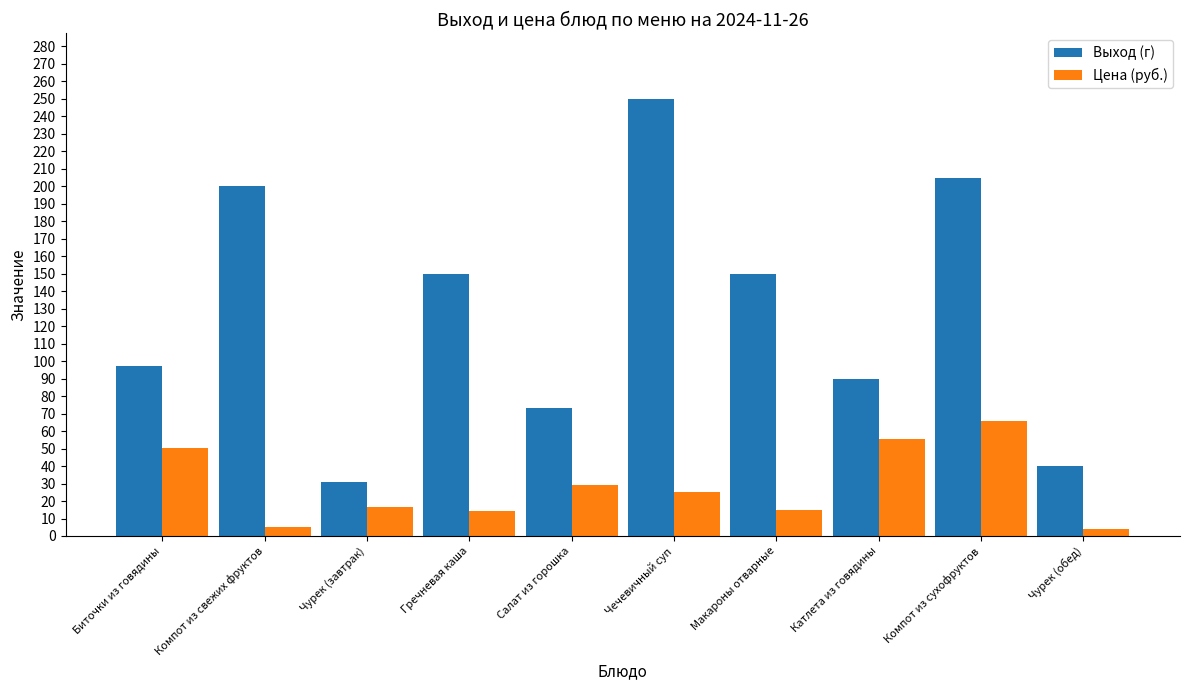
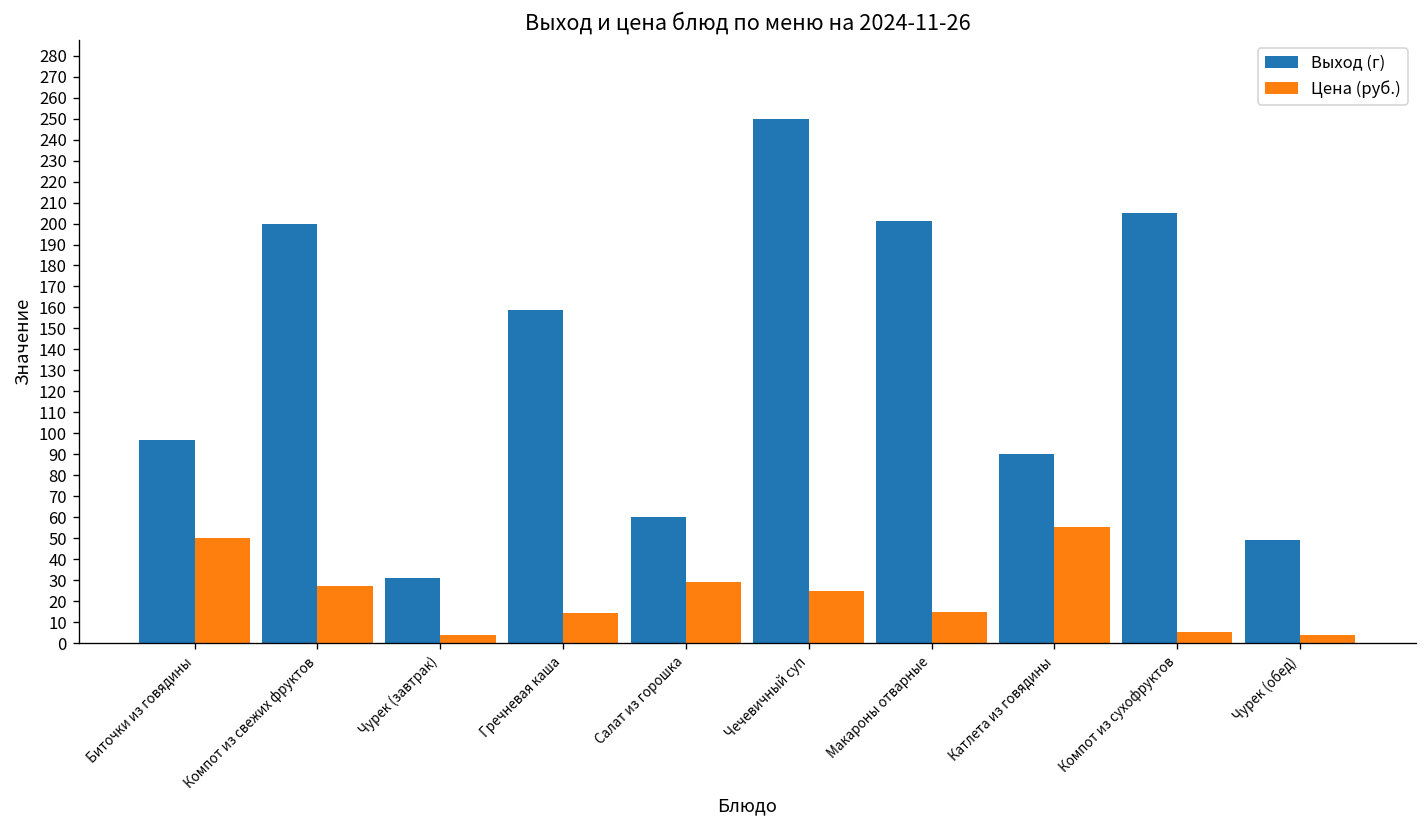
Цена (руб.), Компот из свежих фруктов: 5 -> 27
Цена (руб.), Чурек (завтрак): 16 -> 4
Выход (г), Гречневая каша: 150 -> 159
Выход (г), Салат из горошка: 73 -> 60
Выход (г), Макароны отварные: 150 -> 201
Цена (руб.), Компот из сухофруктов: 66 -> 5
Выход (г), Чурек (обед): 40 -> 49
